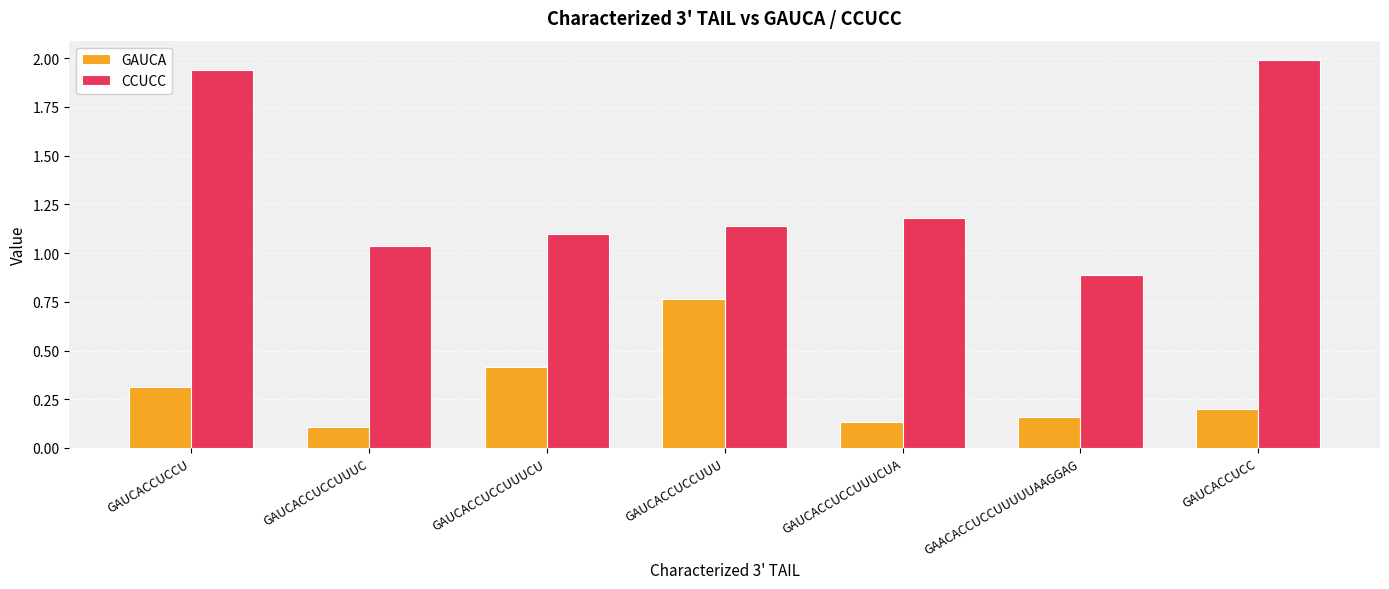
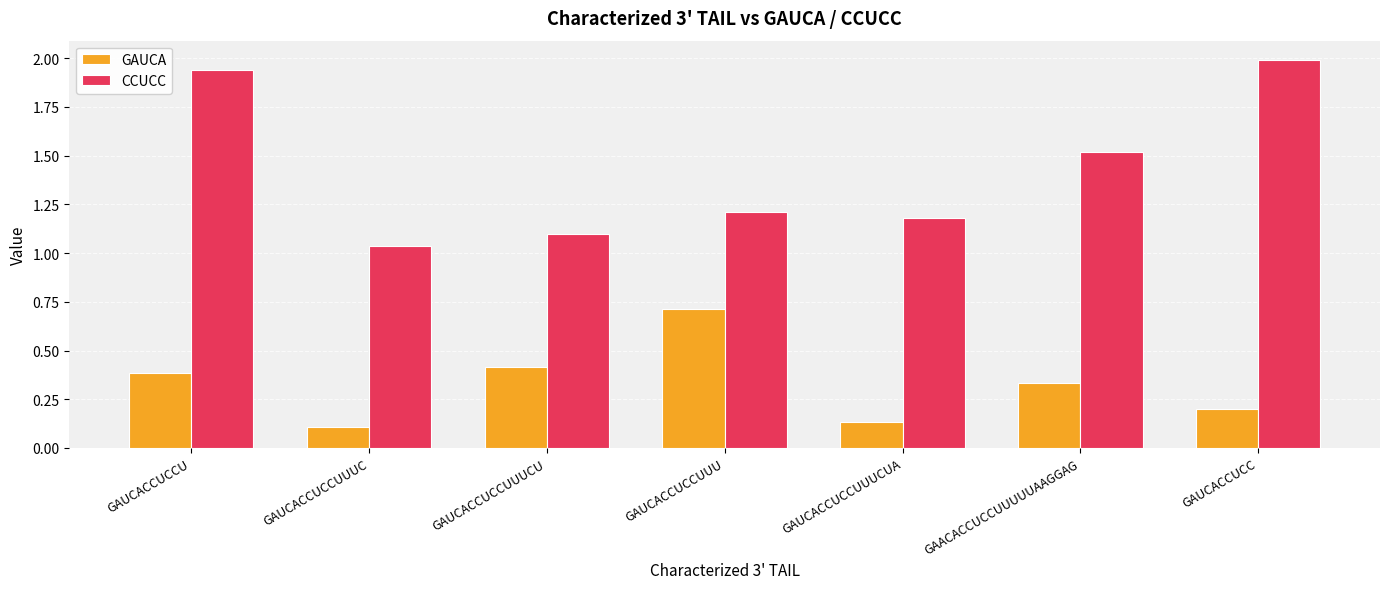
GAUCA, GAUCACCUCCU: 0.31 -> 0.39
GAUCA, GAUCACCUCCUUU: 0.76 -> 0.71
CCUCC, GAUCACCUCCUUU: 1.14 -> 1.21
GAUCA, GAACACCUCCUUUUUAAGGAG: 0.16 -> 0.33
CCUCC, GAACACCUCCUUUUUAAGGAG: 0.89 -> 1.52
